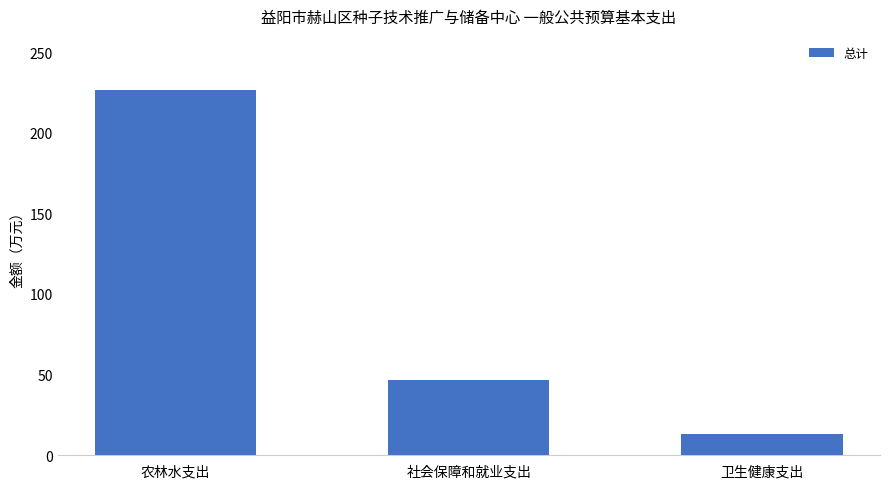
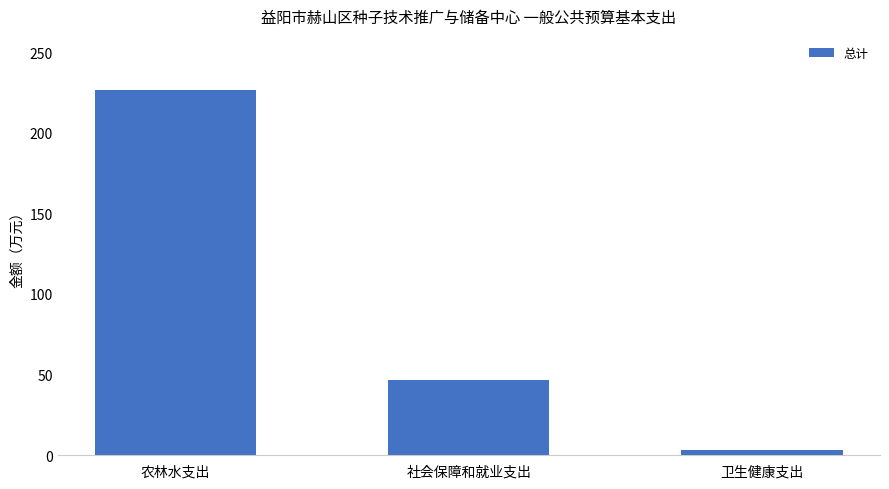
卫生健康支出: 13 -> 3
